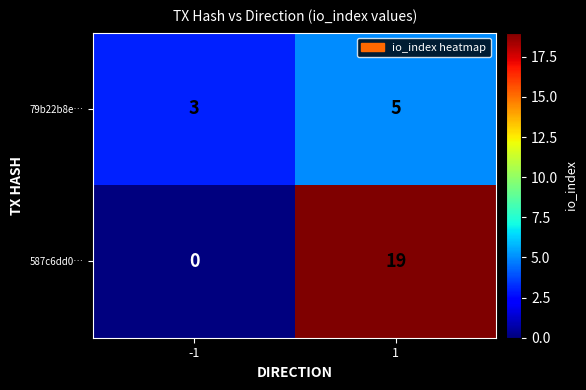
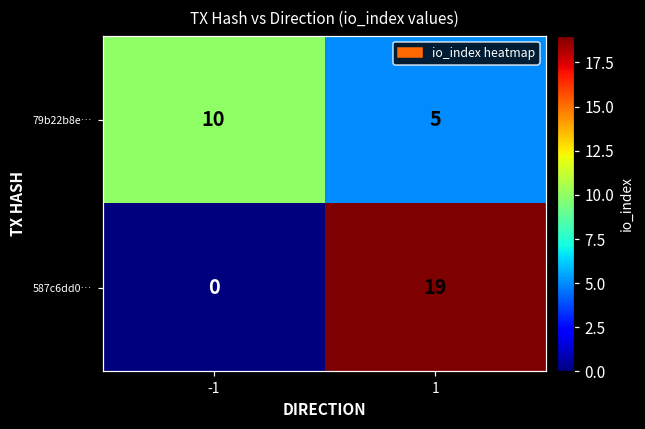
79b22b8e…, -1: 3 -> 10
